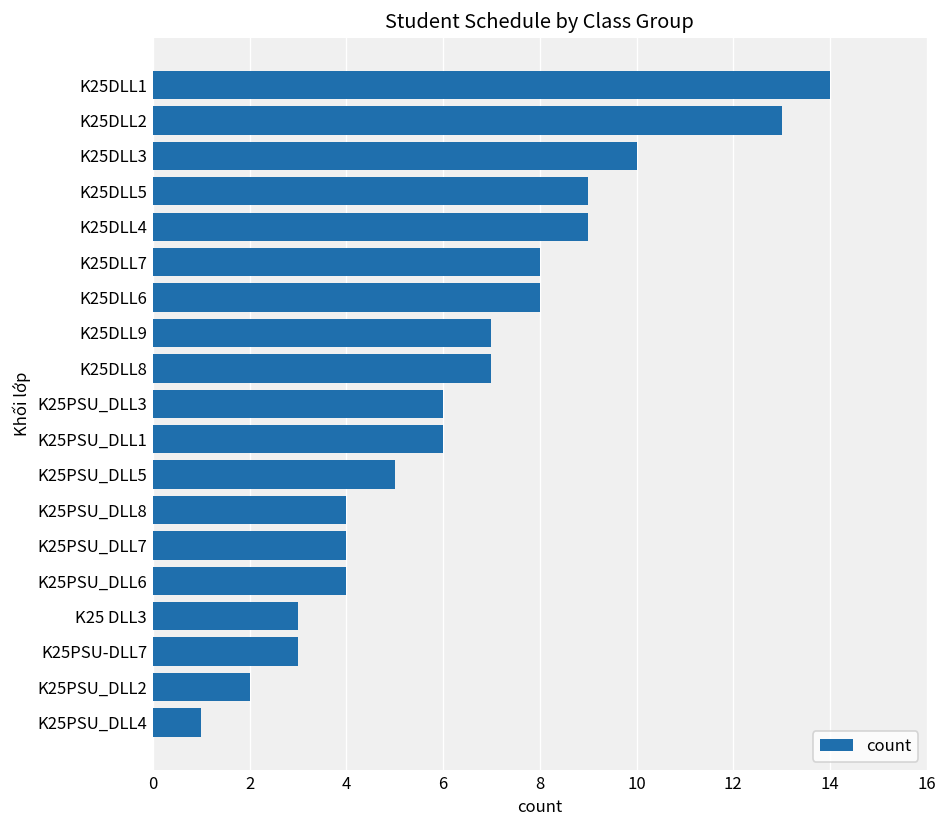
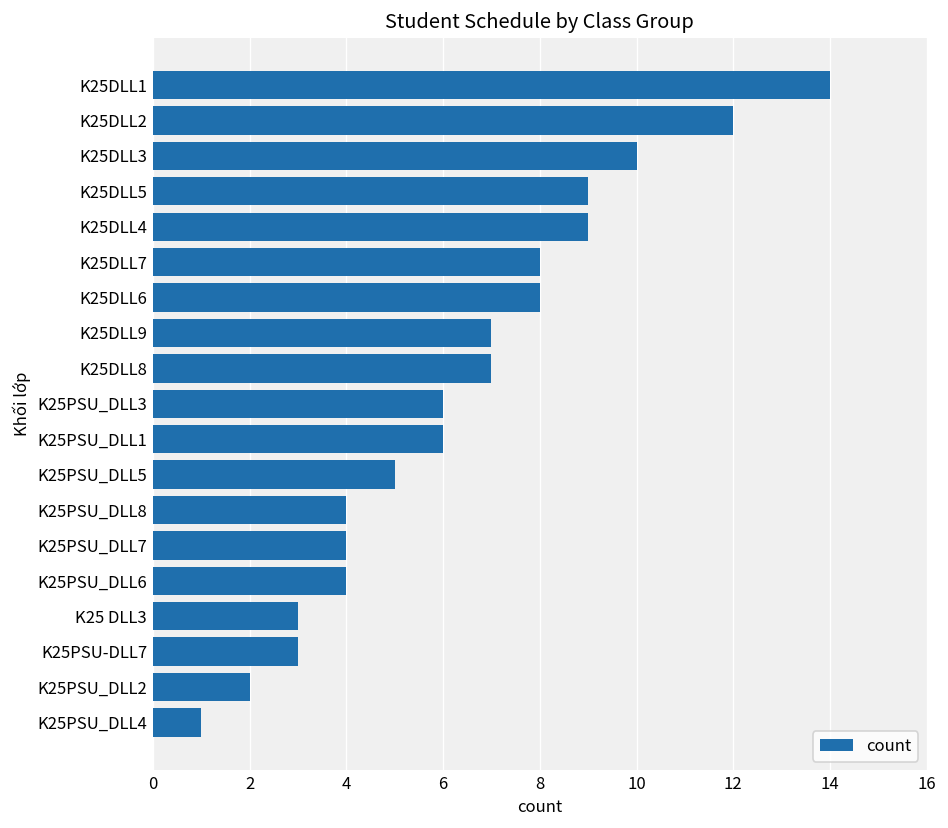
K25DLL2: 13 -> 12
